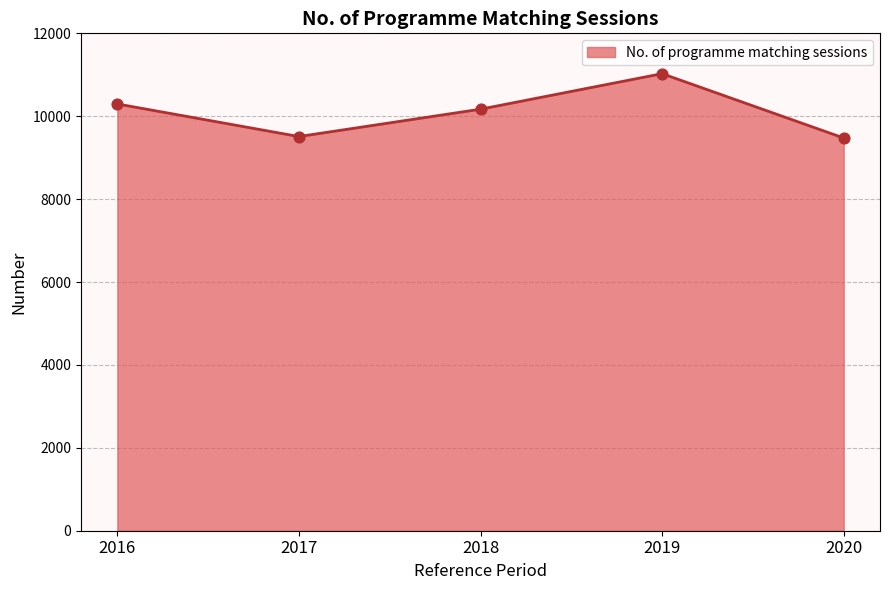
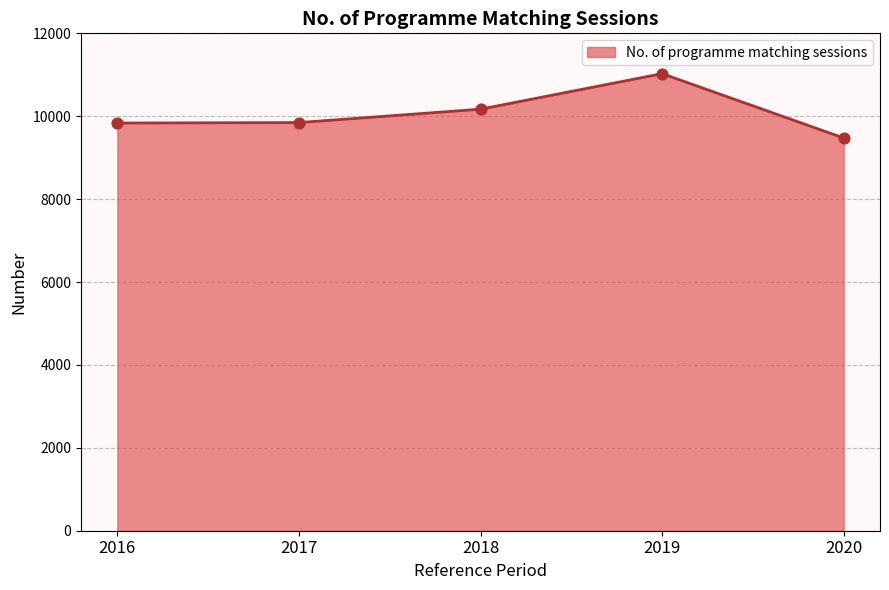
2016: 10300 -> 9800
2017: 9500 -> 9800
